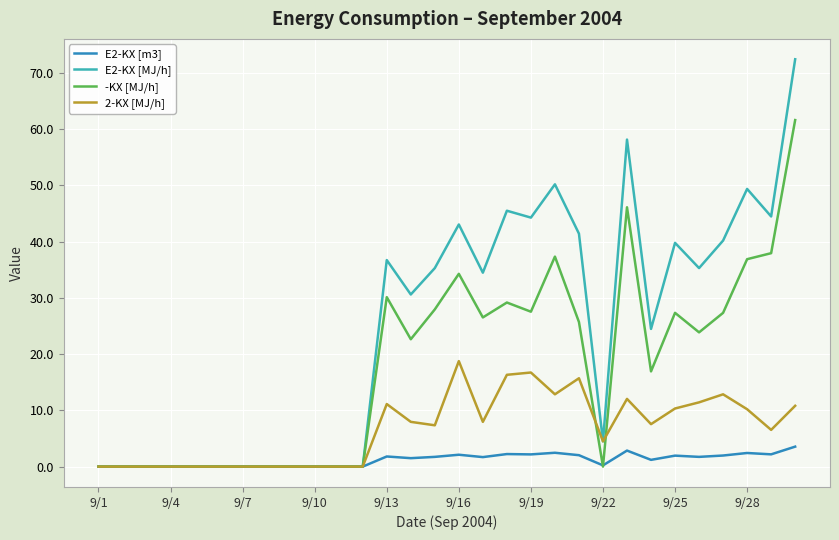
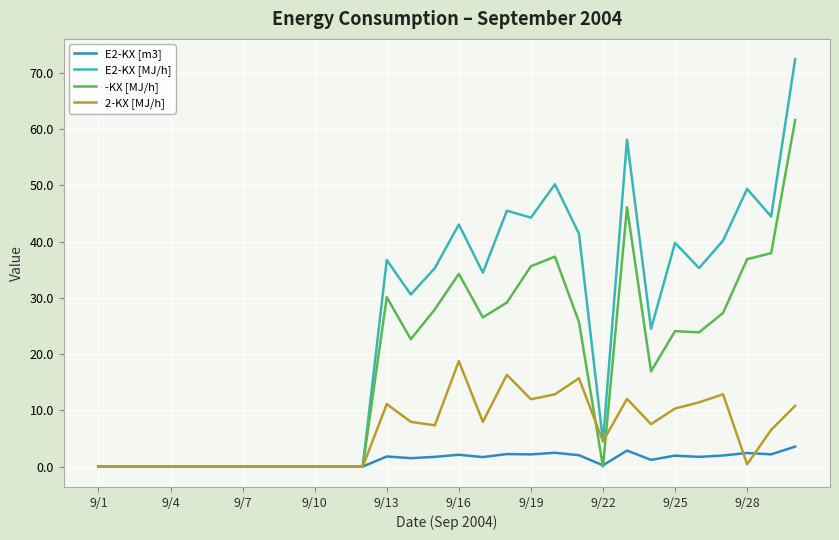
-KX [MJ/h], 9/19: 28 -> 36
2-KX [MJ/h], 9/19: 17 -> 12
-KX [MJ/h], 9/25: 27 -> 24
2-KX [MJ/h], 9/28: 10 -> 0
